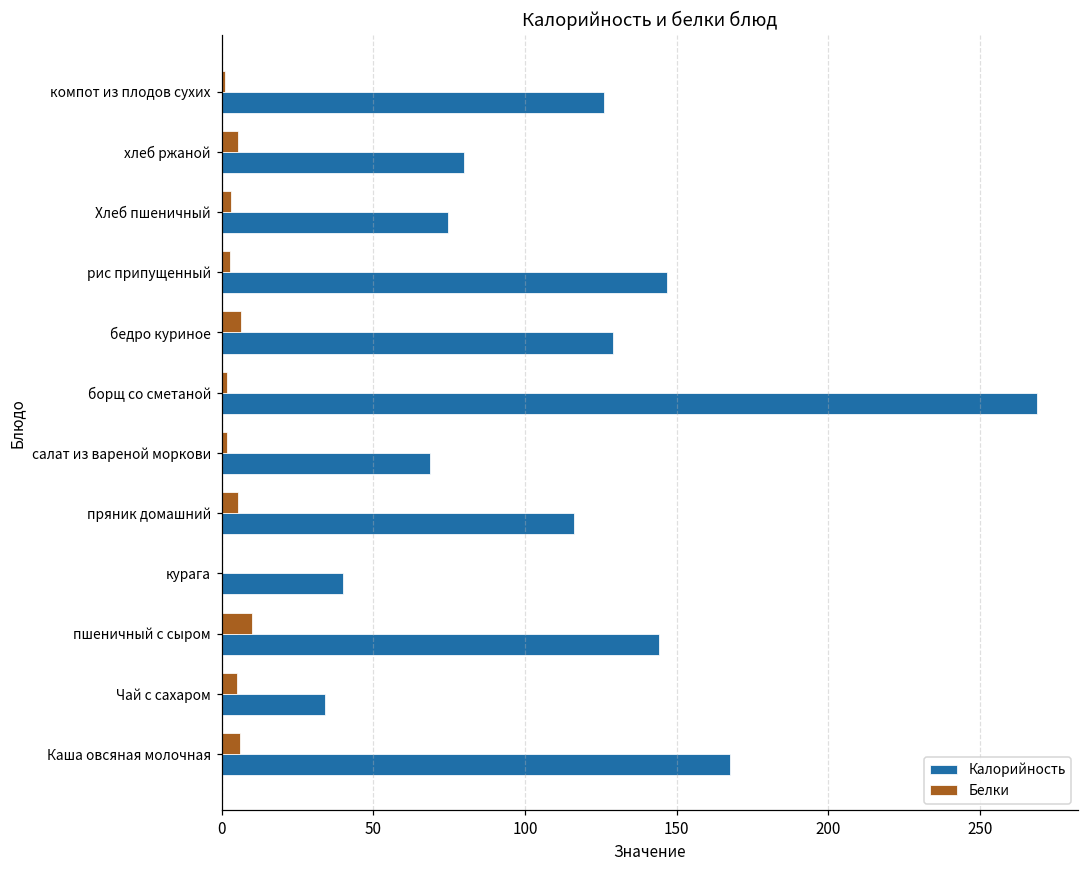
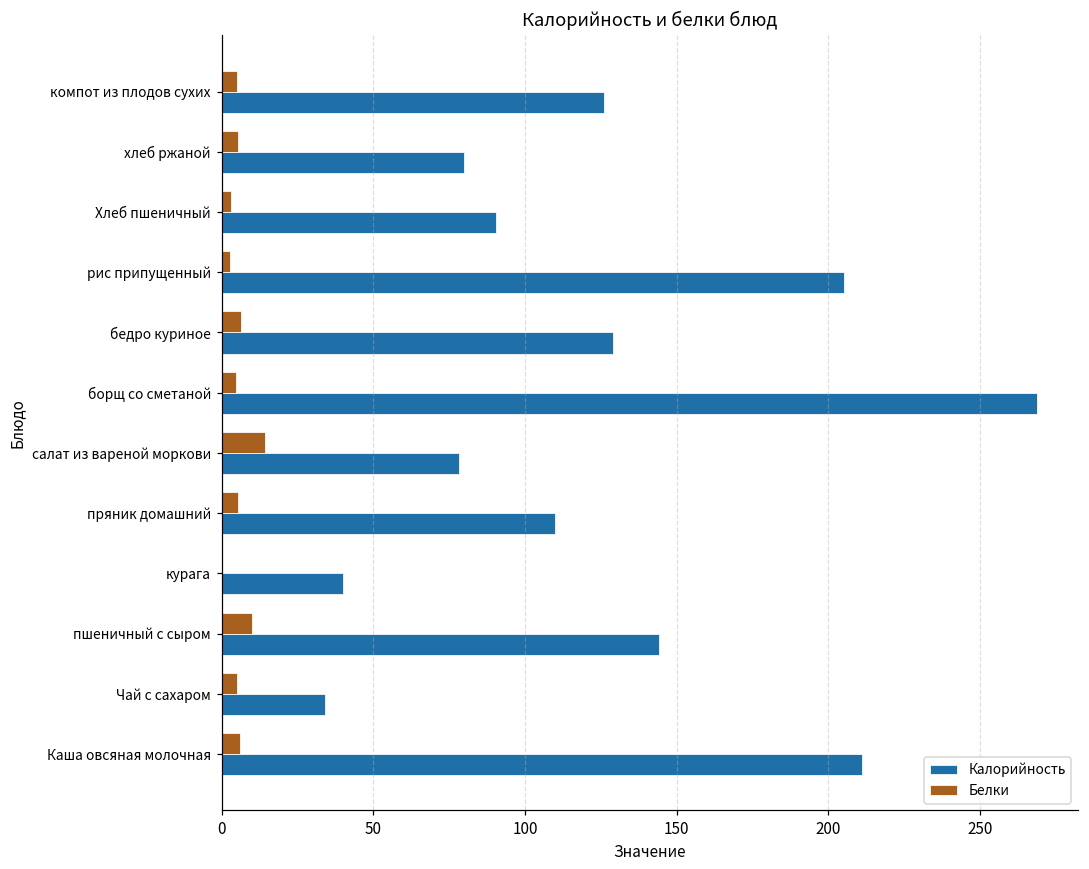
Белки, компот из плодов сухих: 1 -> 5
Калорийность, Хлеб пшеничный: 75 -> 90
Калорийность, рис припущенный: 147 -> 205
Белки, борщ со сметаной: 2 -> 5
Белки, салат из вареной моркови: 2 -> 14
Калорийность, салат из вареной моркови: 69 -> 78
Калорийность, пряник домашний: 116 -> 110
Калорийность, Каша овсяная молочная: 168 -> 211
